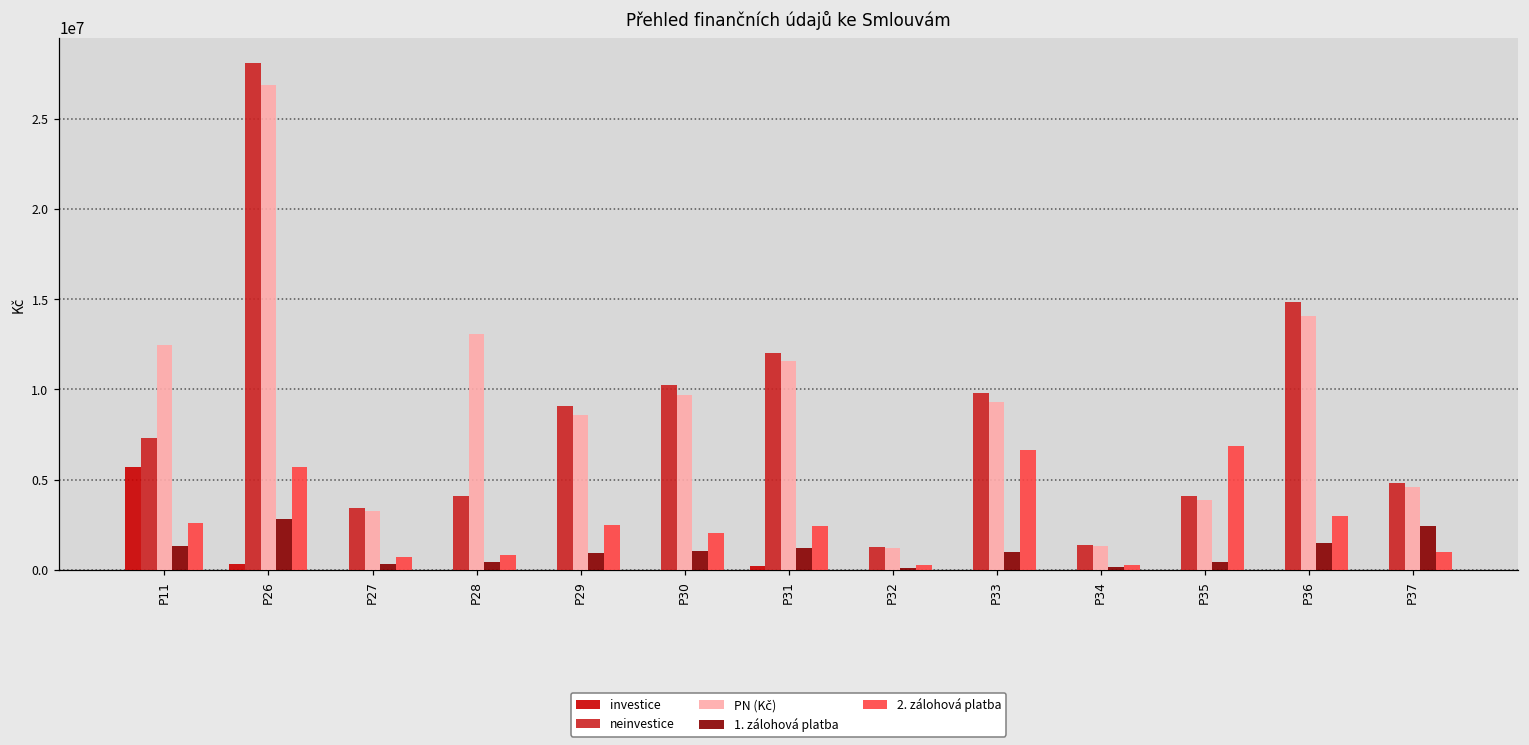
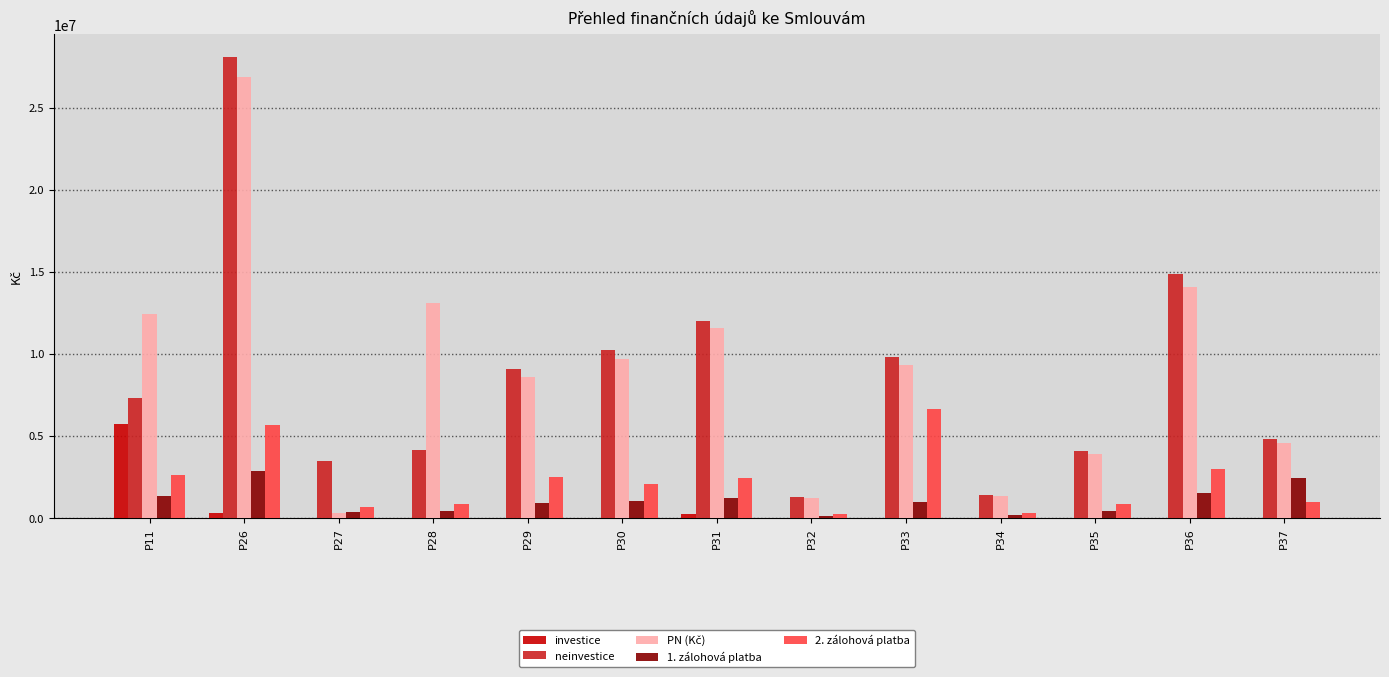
PN (Kč), P27: 3300000 -> 300000
2. zálohová platba, P35: 6900000 -> 800000
